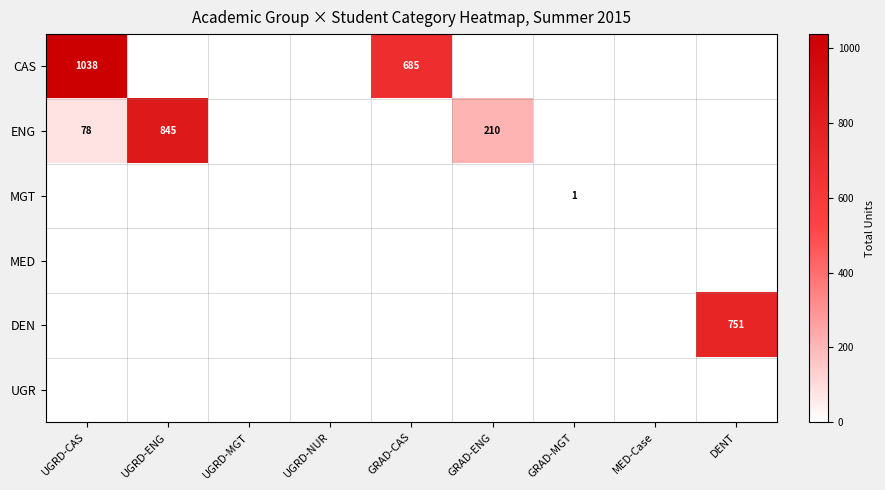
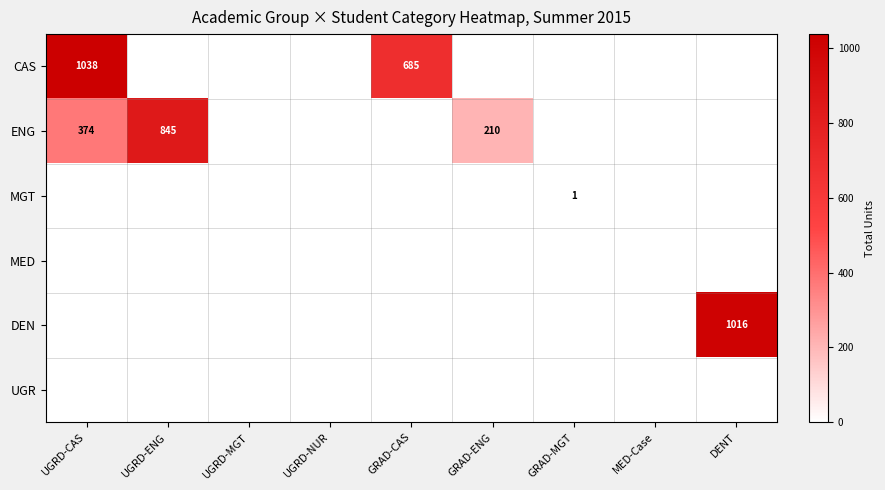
ENG, UGRD-CAS: 78 -> 374
DEN, DENT: 751 -> 1016
